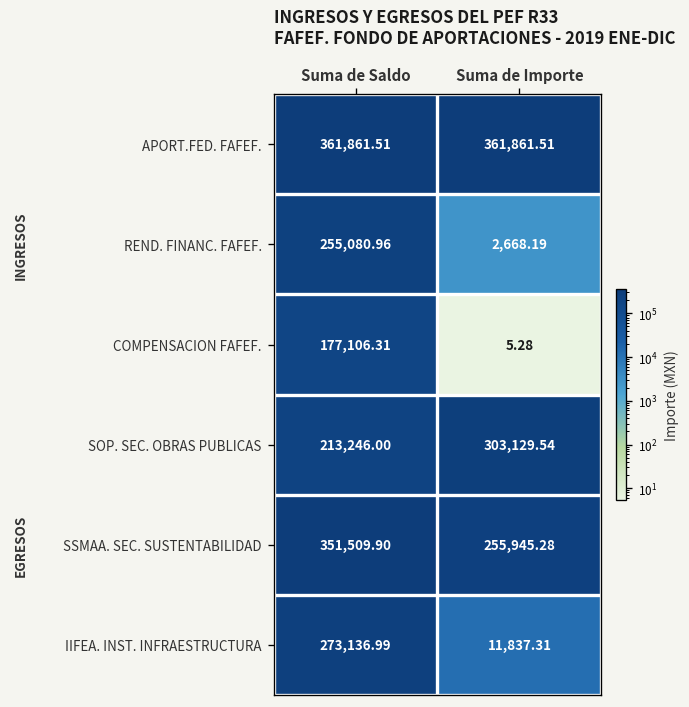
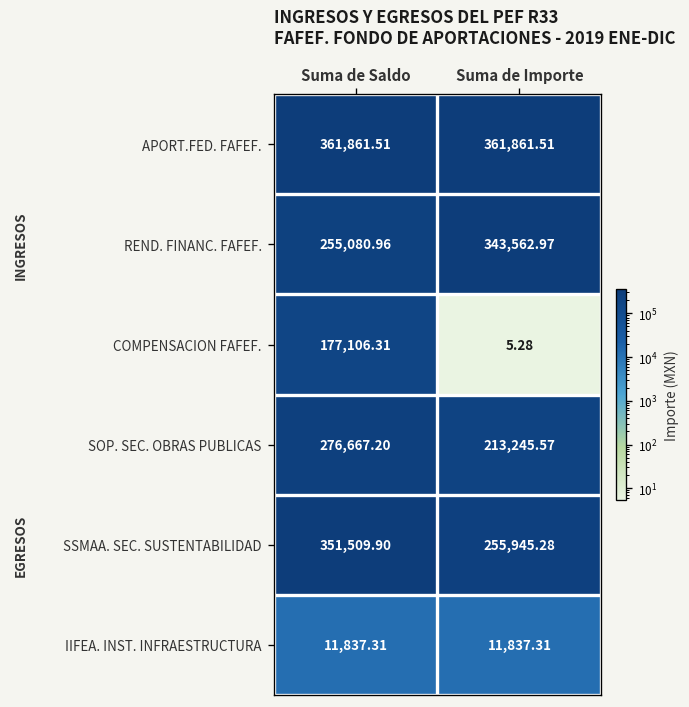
REND. FINANC. FAFEF., Suma de Importe: 2,668.19 -> 343,562.97
SOP. SEC. OBRAS PUBLICAS, Suma de Saldo: 213,246.00 -> 276,667.20
SOP. SEC. OBRAS PUBLICAS, Suma de Importe: 303,129.54 -> 213,245.57
IIFEA. INST. INFRAESTRUCTURA, Suma de Saldo: 273,136.99 -> 11,837.31
